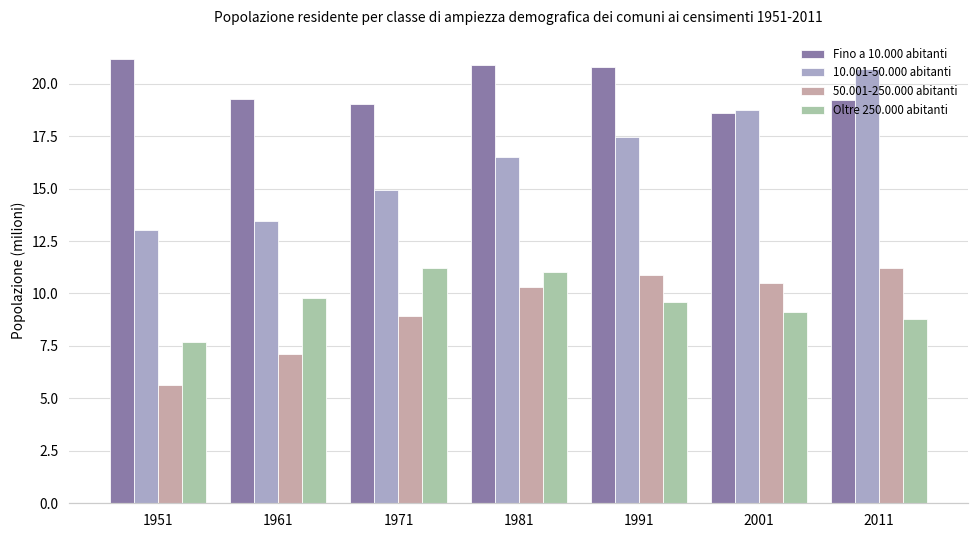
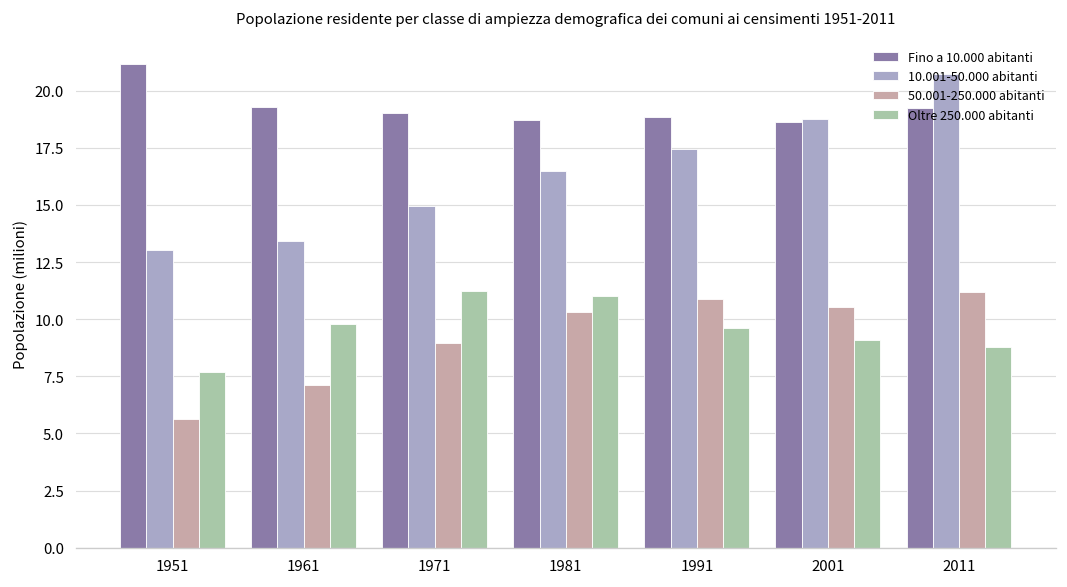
Fino a 10.000 abitanti, 1981: 20.9 -> 18.7
Fino a 10.000 abitanti, 1991: 20.8 -> 18.8
